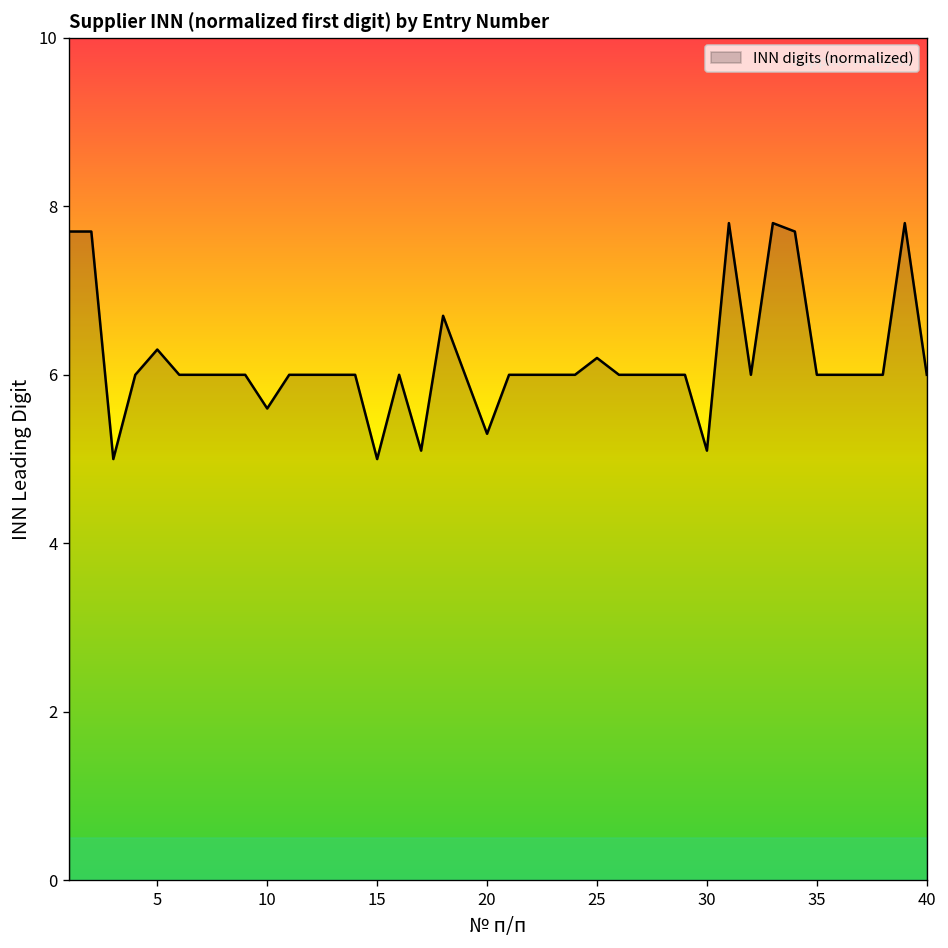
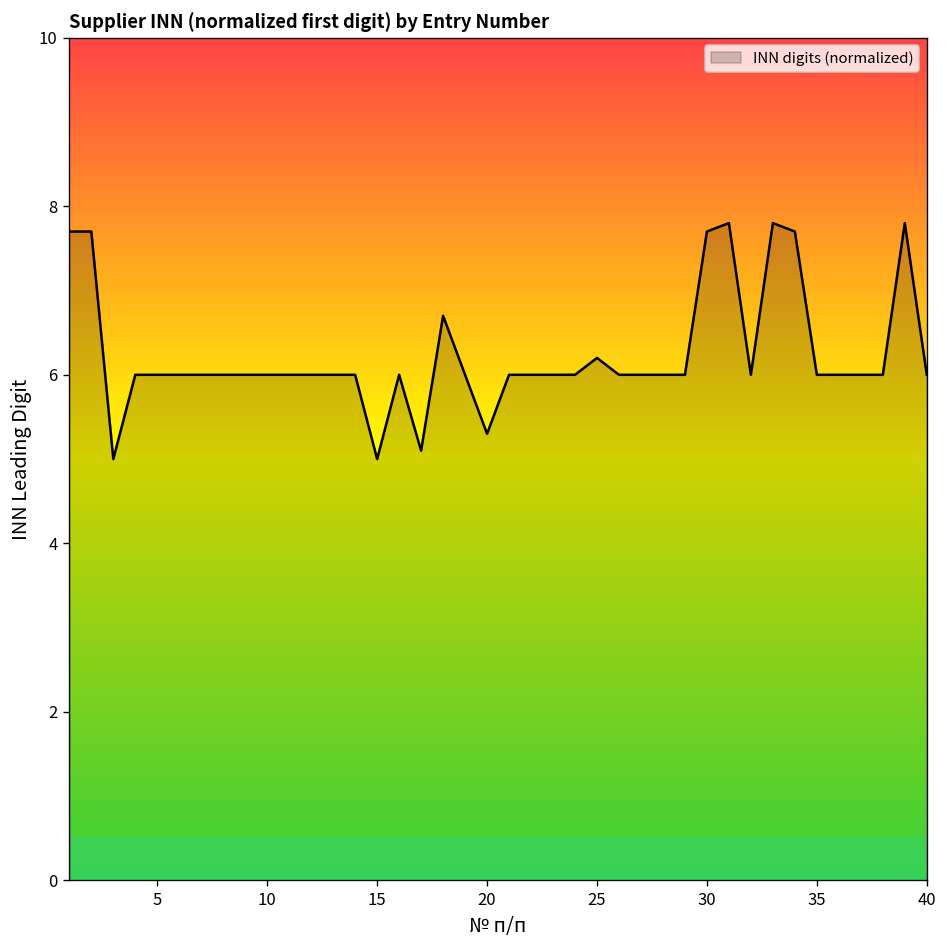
5: 6.3 -> 6.0
10: 5.6 -> 6.0
30: 5.1 -> 7.7
